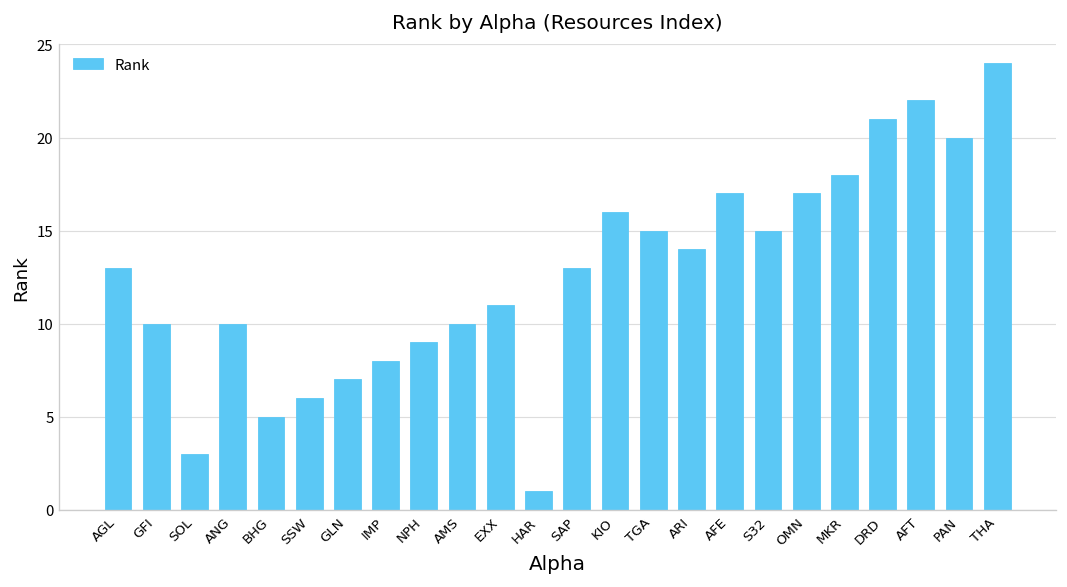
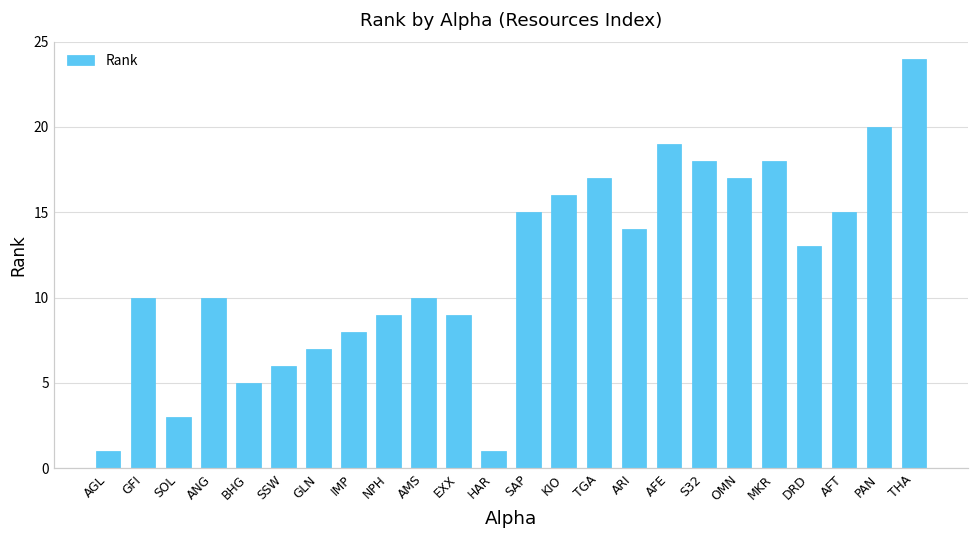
AGL: 13 -> 1
EXX: 11 -> 9
SAP: 13 -> 15
TGA: 15 -> 17
AFE: 17 -> 19
S32: 15 -> 18
DRD: 21 -> 13
AFT: 22 -> 15
